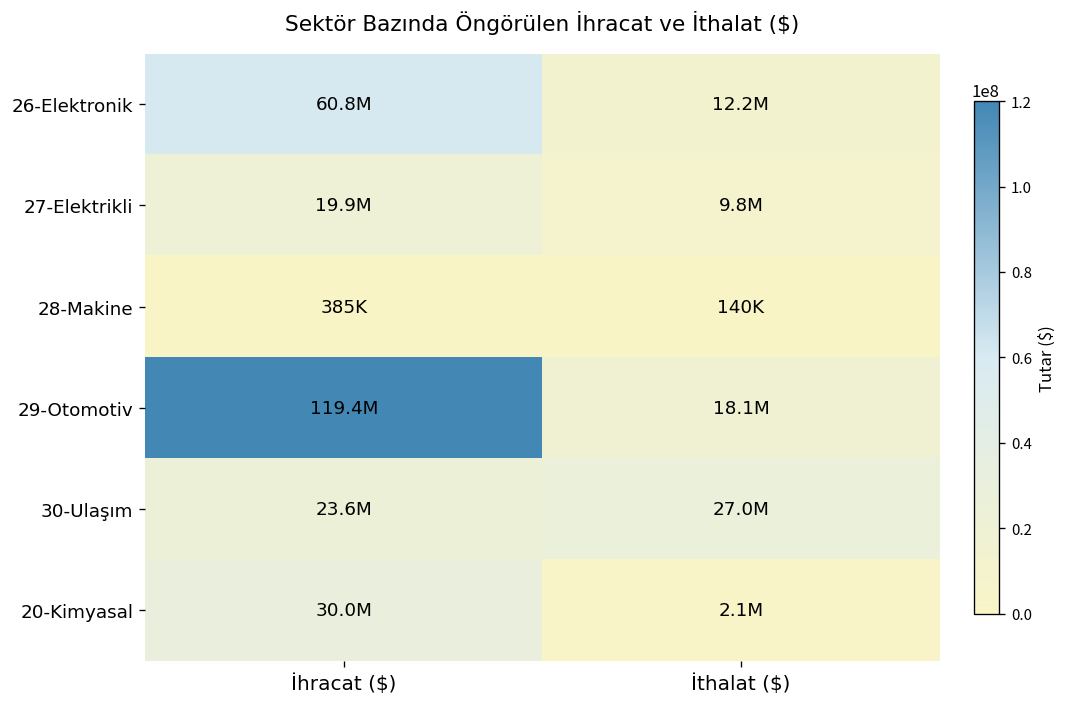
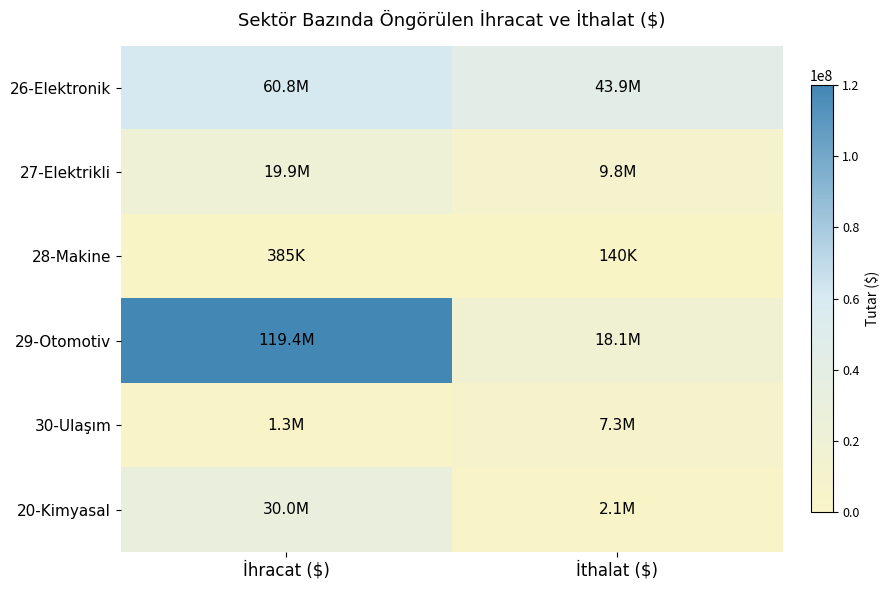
26-Elektronik, İthalat ($): 12.2M -> 43.9M
30-Ulaşım, İhracat ($): 23.6M -> 1.3M
30-Ulaşım, İthalat ($): 27.0M -> 7.3M
